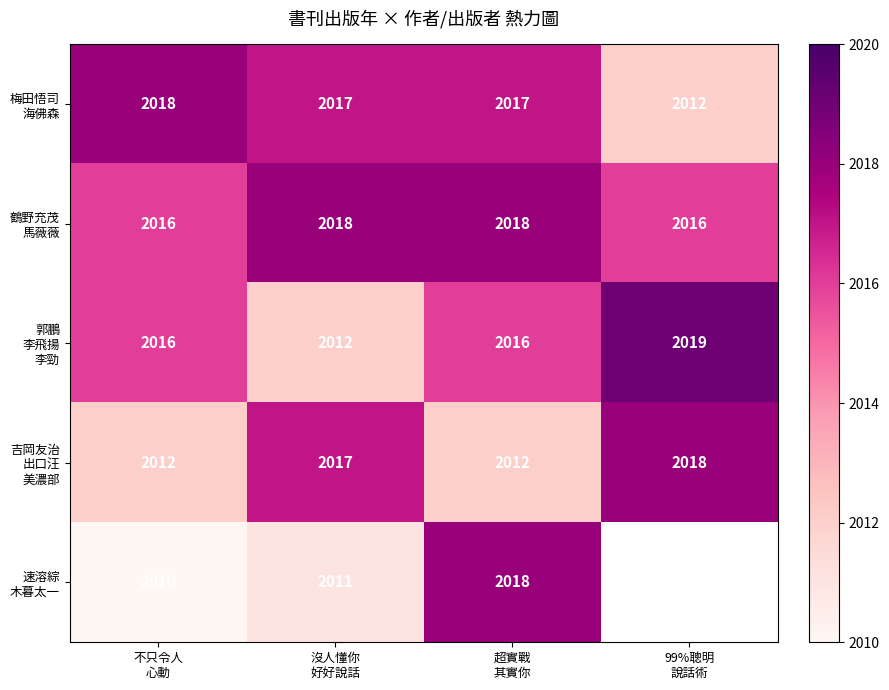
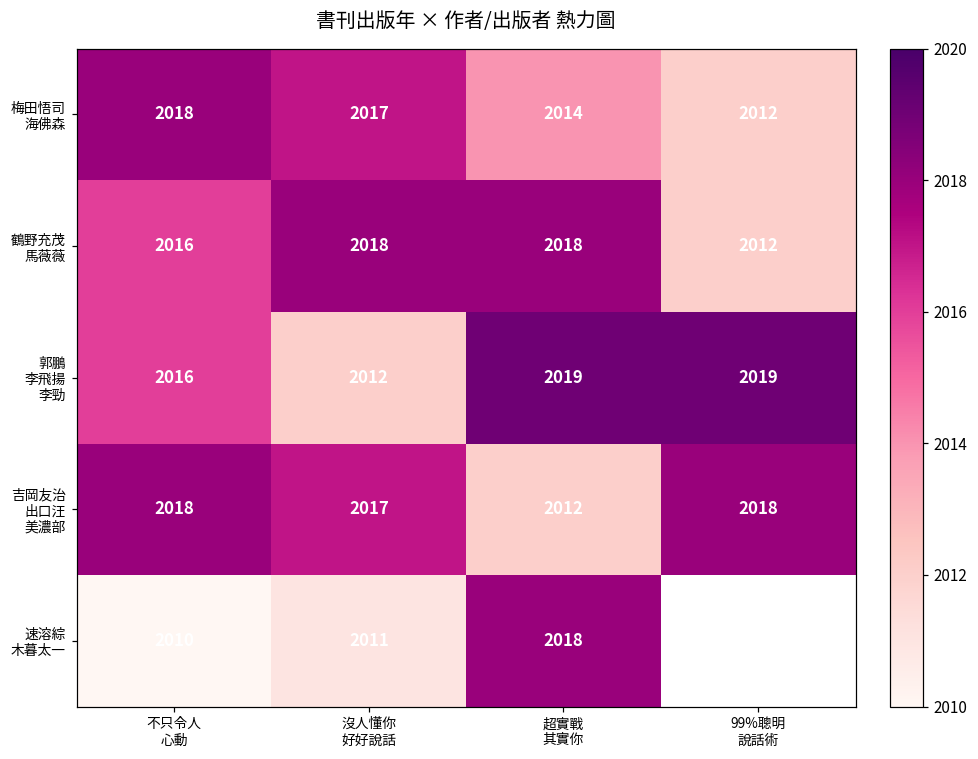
梅田悟司 海佛森, 超實戰 其實你: 2017 -> 2014
鶴野充茂 馬薇薇, 99%聰明 說話術: 2016 -> 2012
郭鵬 李飛揚 李勁, 超實戰 其實你: 2016 -> 2019
吉岡友治 出口汪 美濃部, 不只令人 心動: 2012 -> 2018
